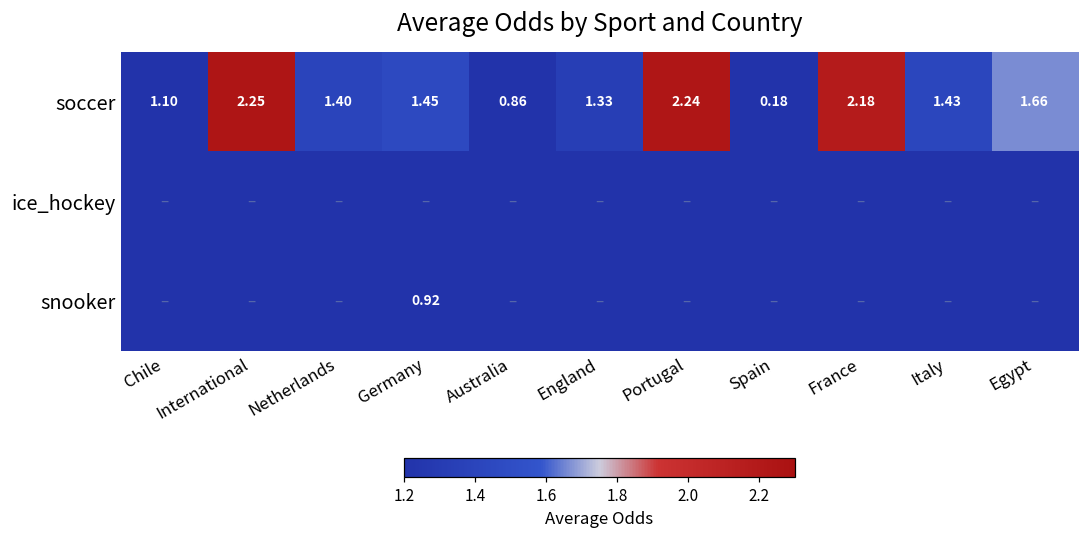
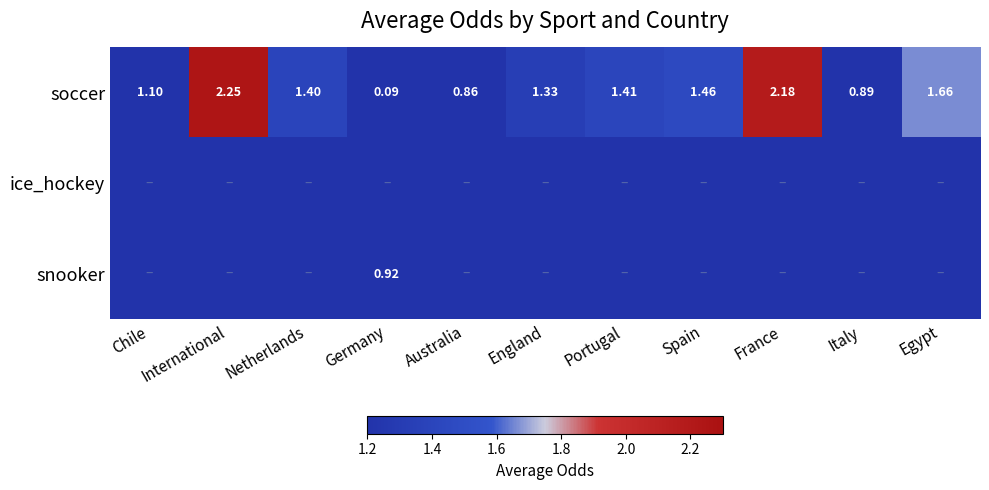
soccer, Germany: 1.45 -> 0.09
soccer, Portugal: 2.24 -> 1.41
soccer, Spain: 0.18 -> 1.46
soccer, Italy: 1.43 -> 0.89
